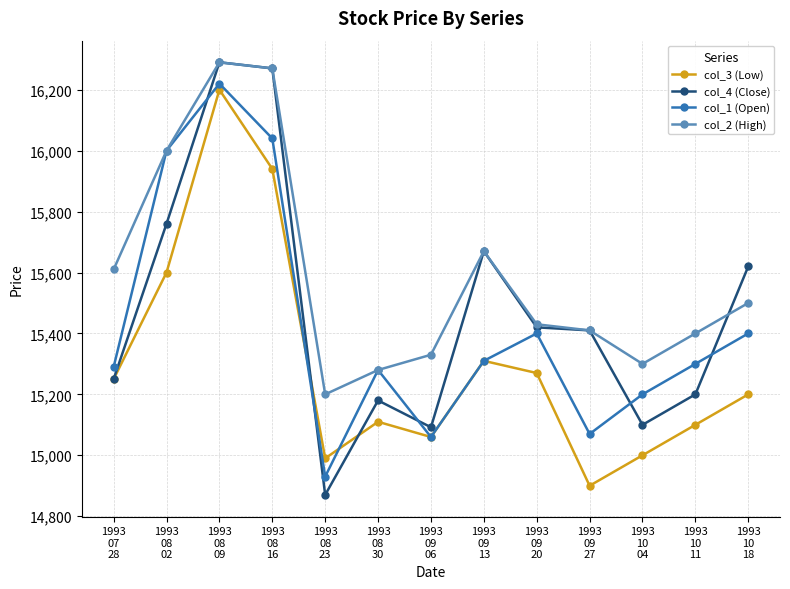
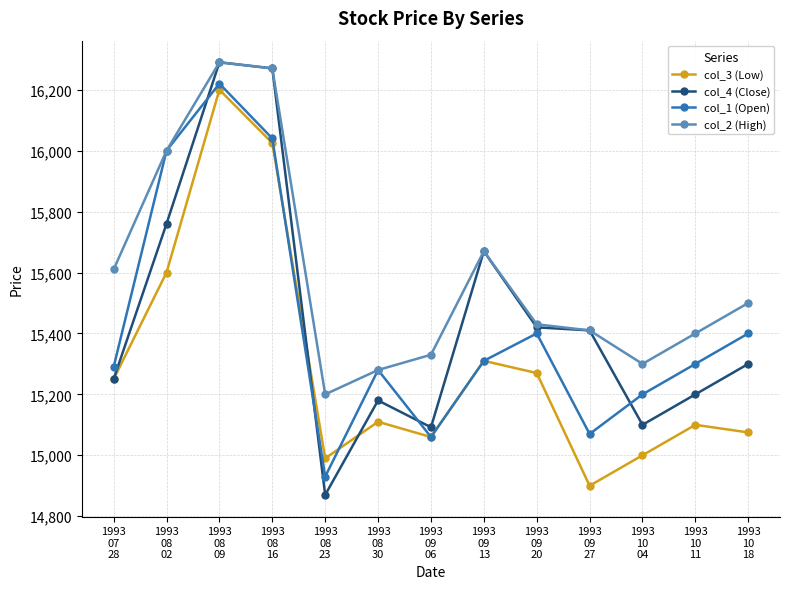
col_3 (Low), 1993 08 16: 15,940 -> 16,030
col_3 (Low), 1993 10 18: 15,200 -> 15,080
col_4 (Close), 1993 10 18: 15,620 -> 15,300
